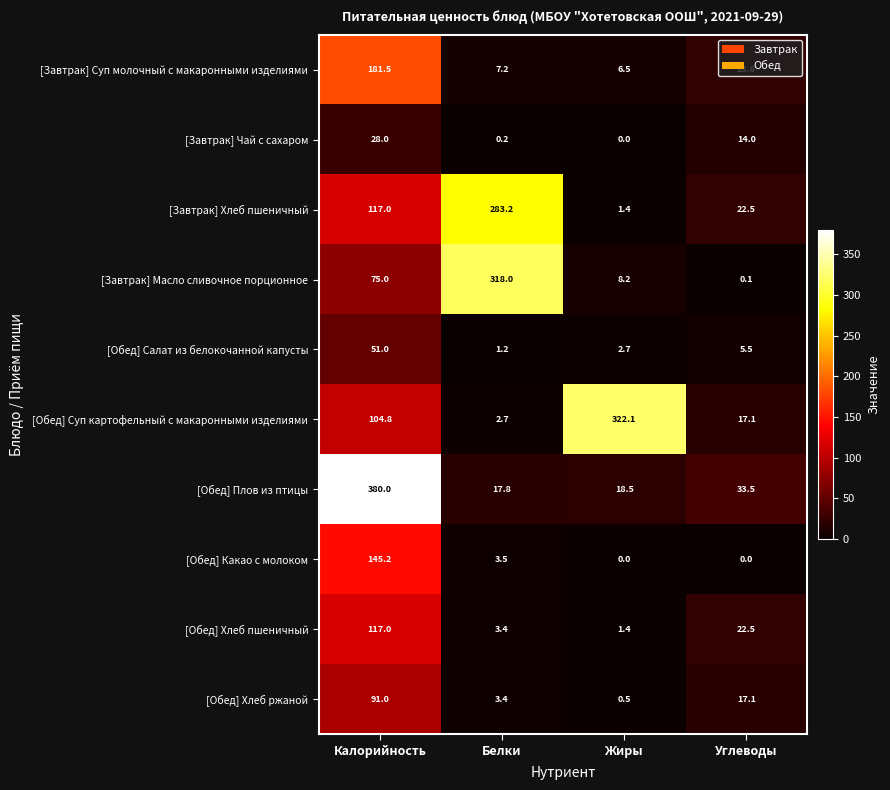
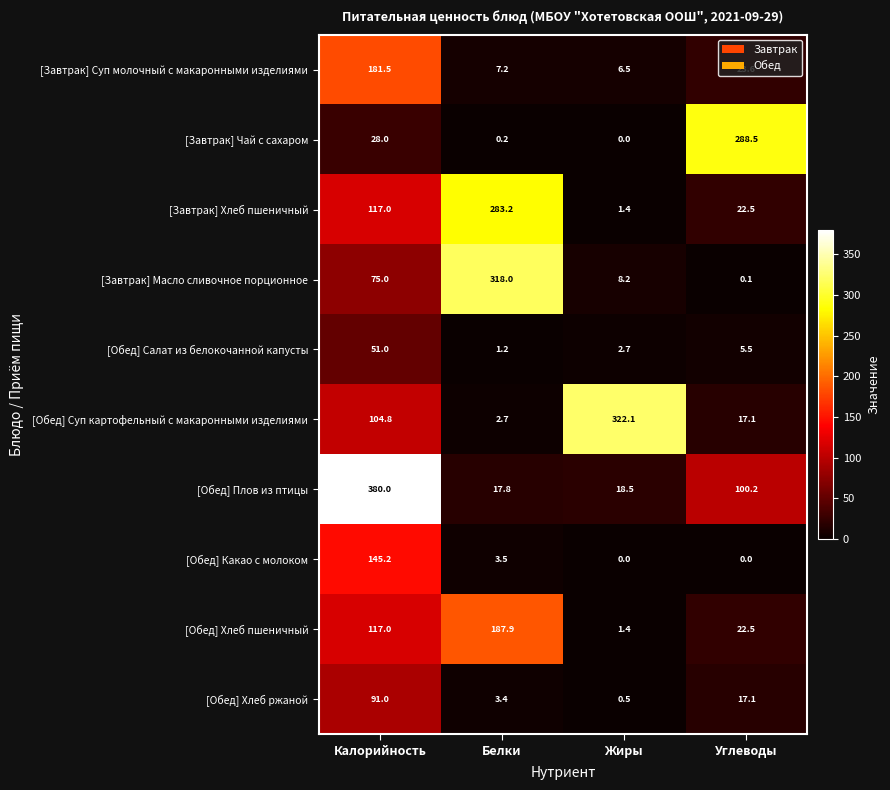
[Завтрак] Чай с сахаром, Углеводы: 14.0 -> 288.5
[Обед] Плов из птицы, Углеводы: 33.5 -> 100.2
[Обед] Хлеб пшеничный, Белки: 3.4 -> 187.9
